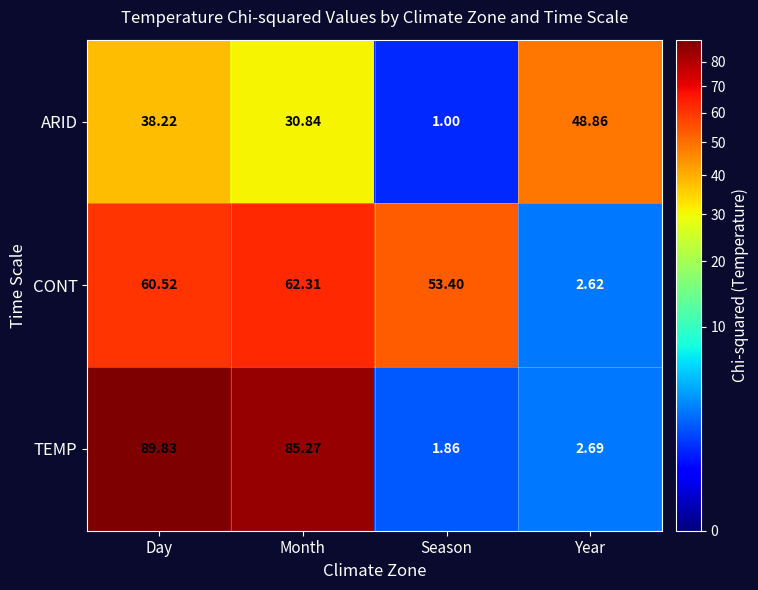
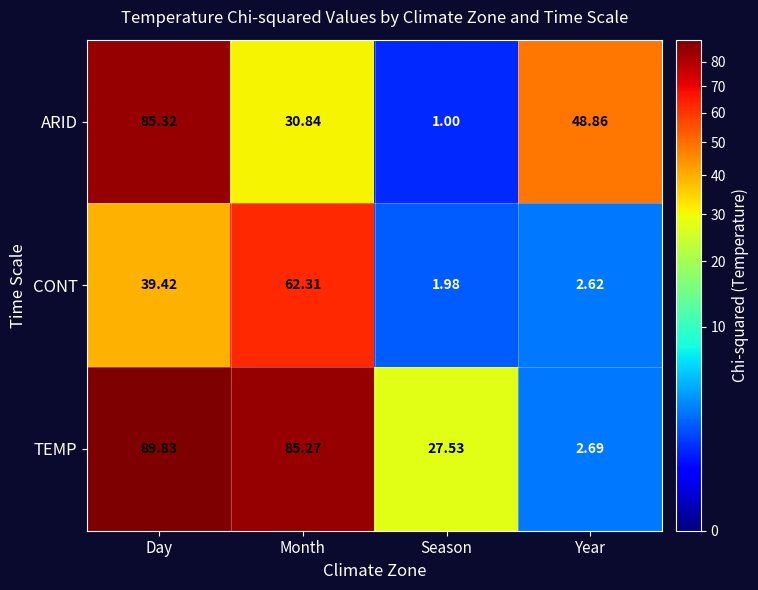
ARID, Day: 38.22 -> 85.32
CONT, Day: 60.52 -> 39.42
CONT, Season: 53.40 -> 1.98
TEMP, Season: 1.86 -> 27.53
